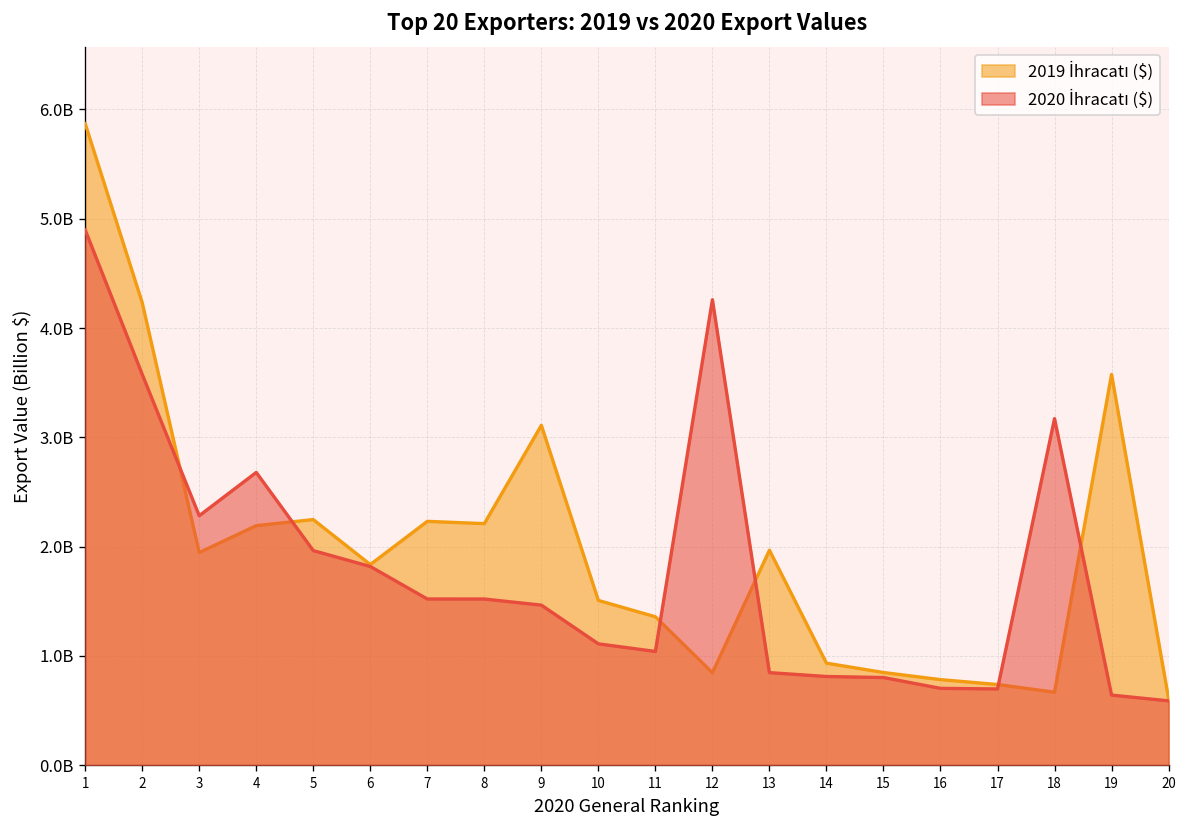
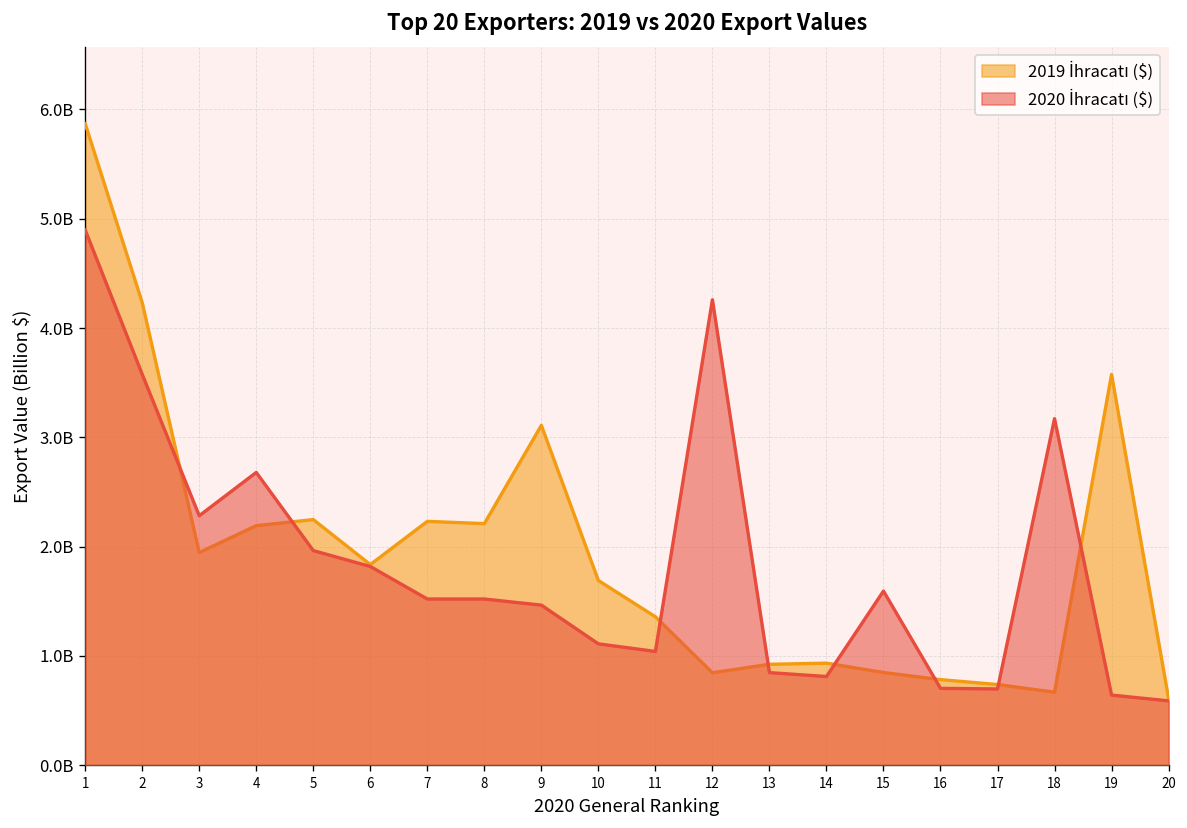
2019 İhracatı ($), 10: 1500000000 -> 1700000000
2019 İhracatı ($), 13: 2000000000 -> 900000000
2020 İhracatı ($), 15: 800000000 -> 1600000000
